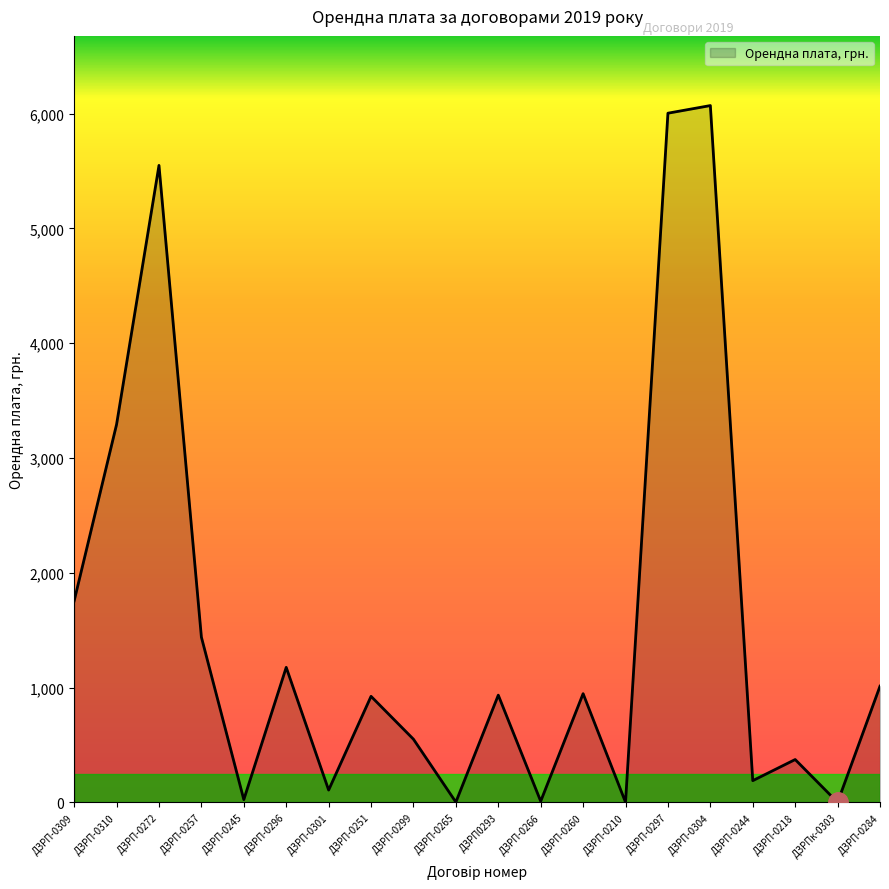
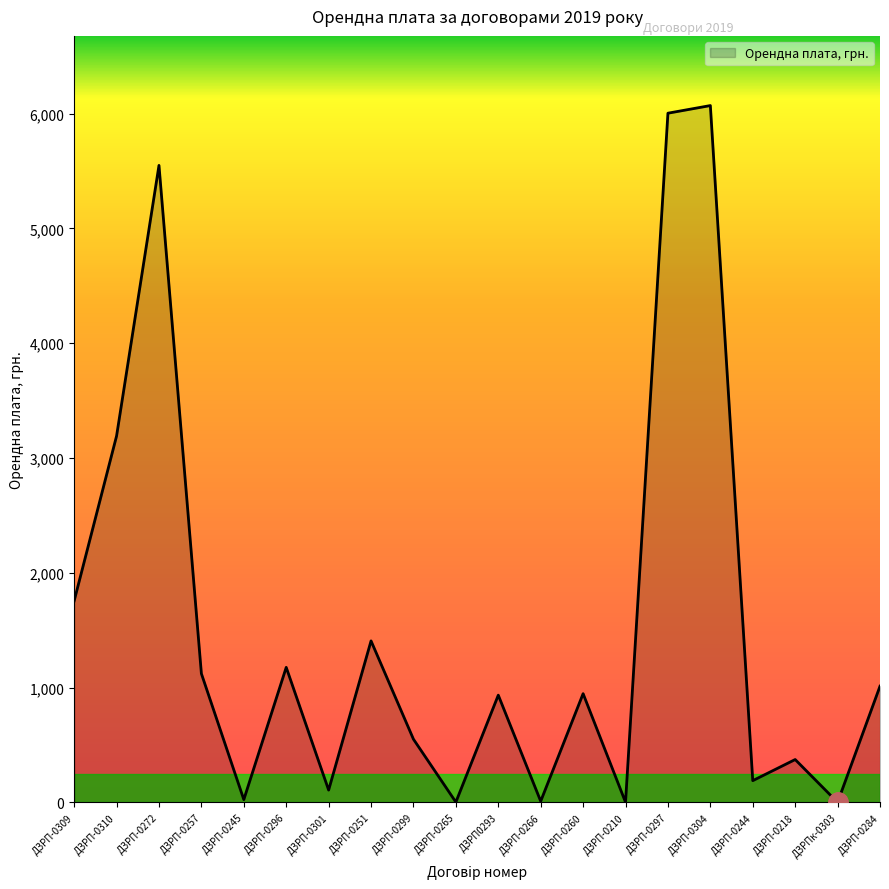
Орендна плата, грн., ДЗРП-0310: 3,290 -> 3,190
Орендна плата, грн., ДЗРП-0257: 1,440 -> 1,120
Орендна плата, грн., ДЗРП-0251: 920 -> 1,410
